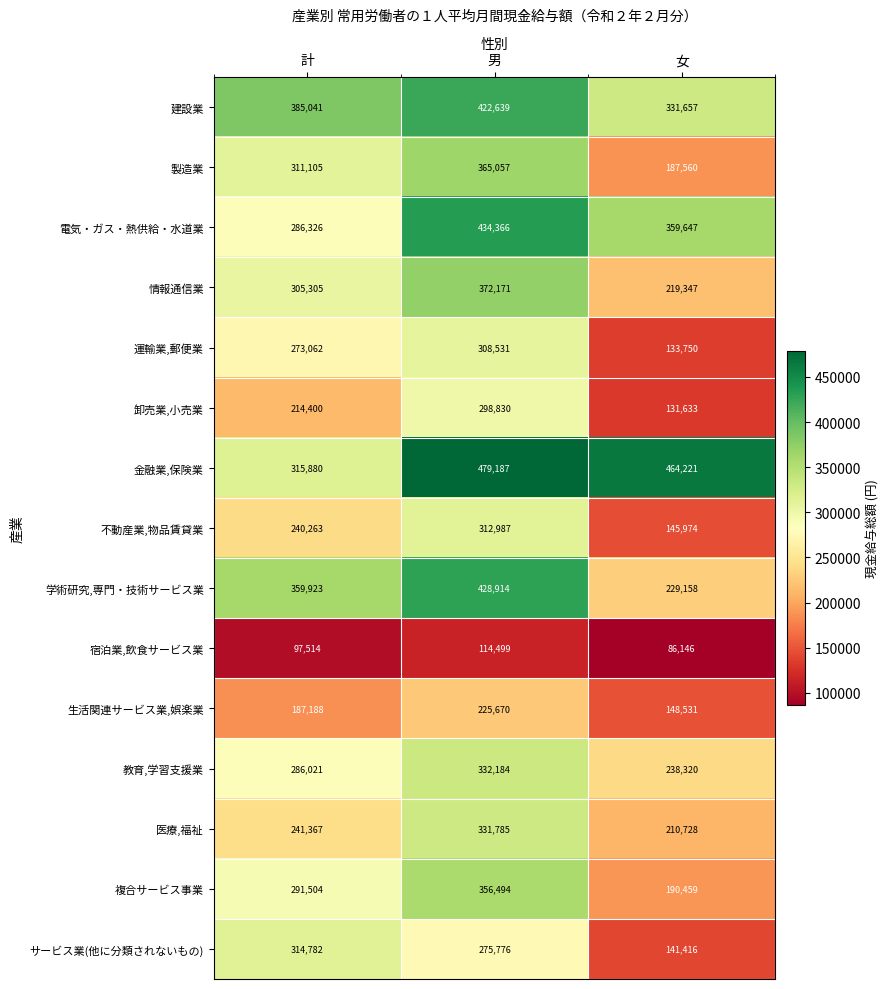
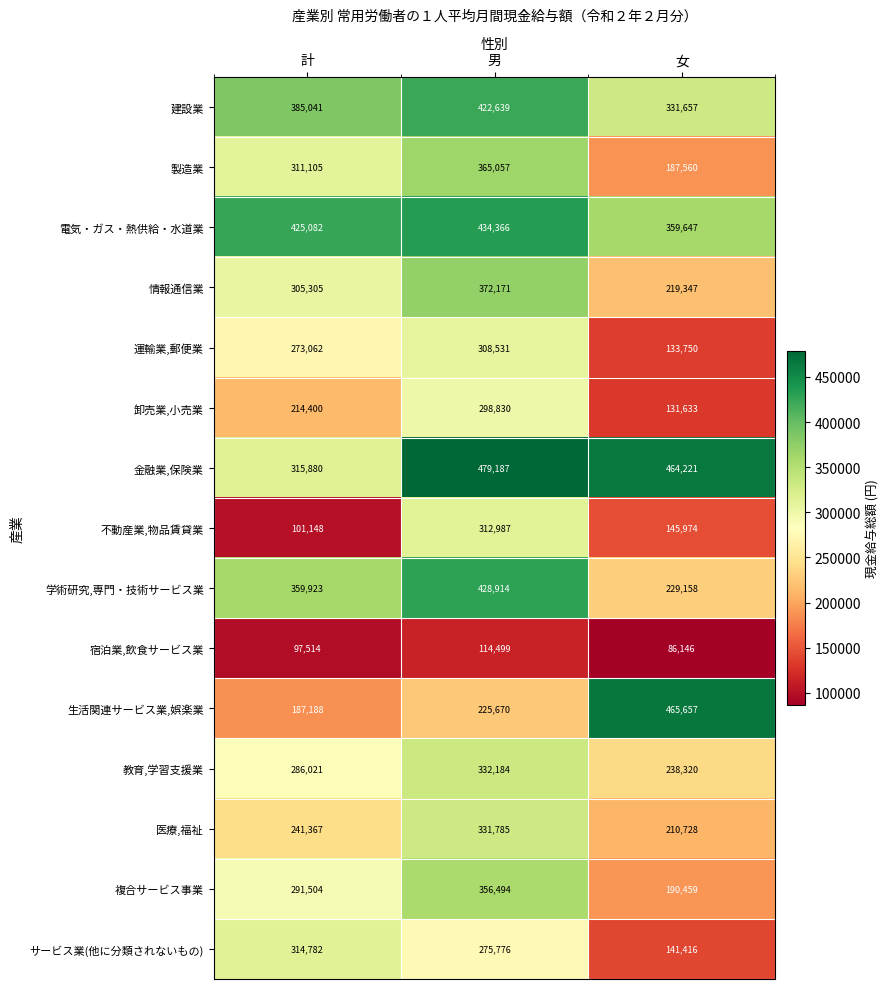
電気・ガス・熱供給・水道業, 計: 286,326 -> 425,082
不動産業,物品賃貸業, 計: 240,263 -> 101,148
生活関連サービス業,娯楽業, 女: 148,531 -> 465,657
